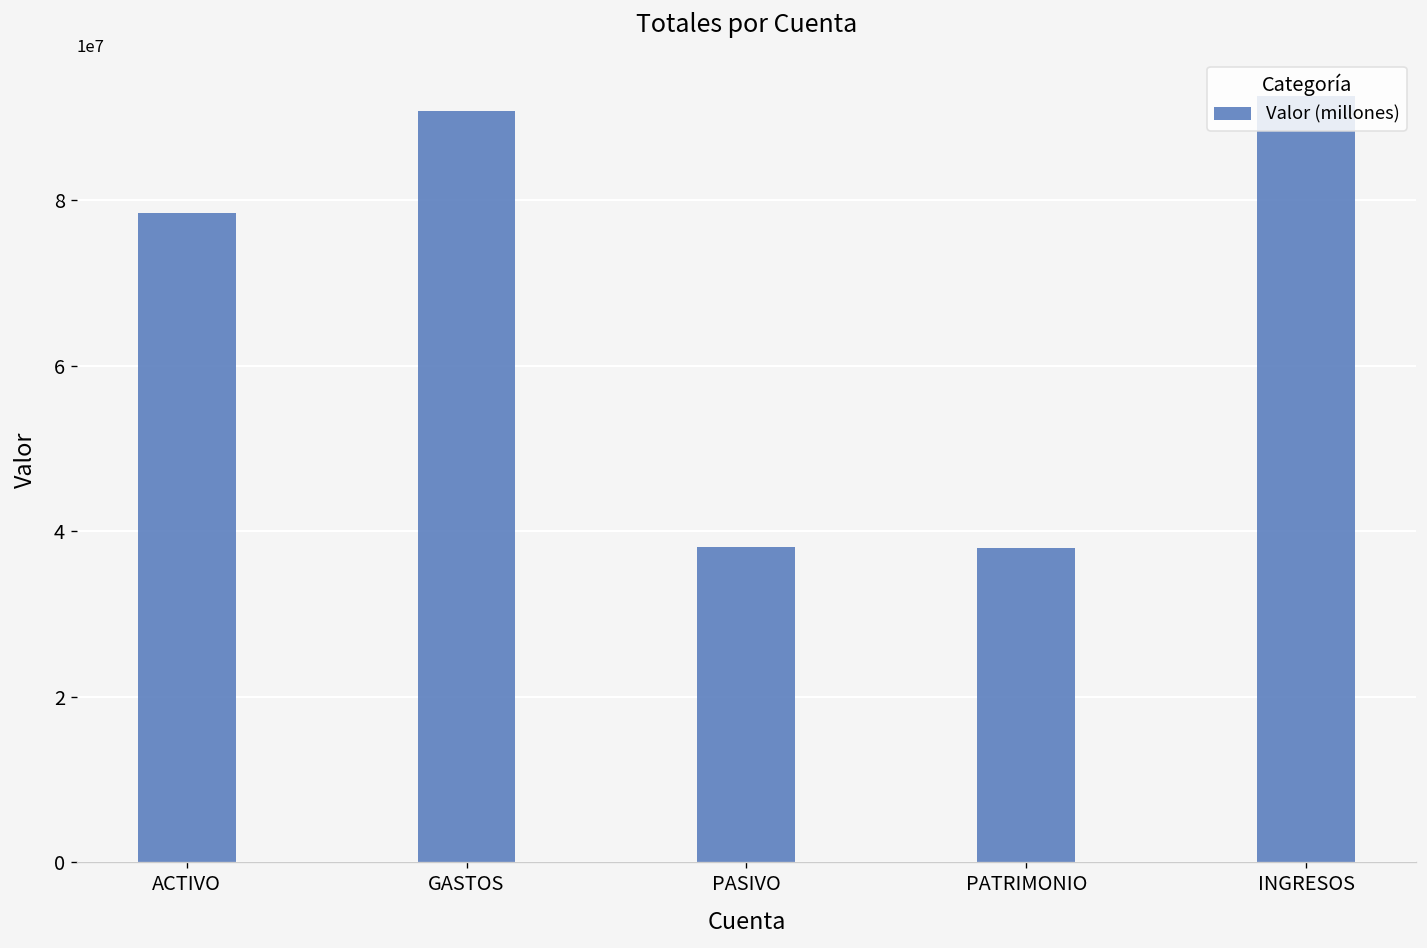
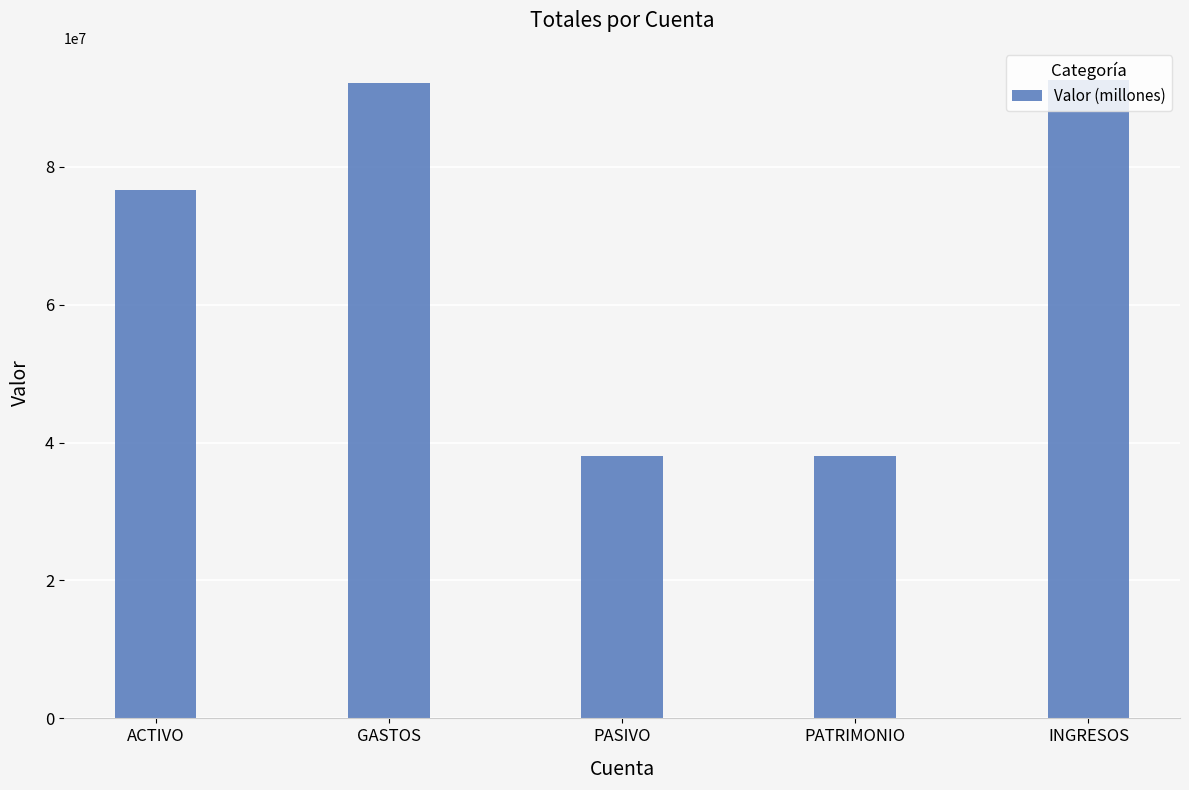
ACTIVO: 78000000 -> 77000000
GASTOS: 91000000 -> 92000000
